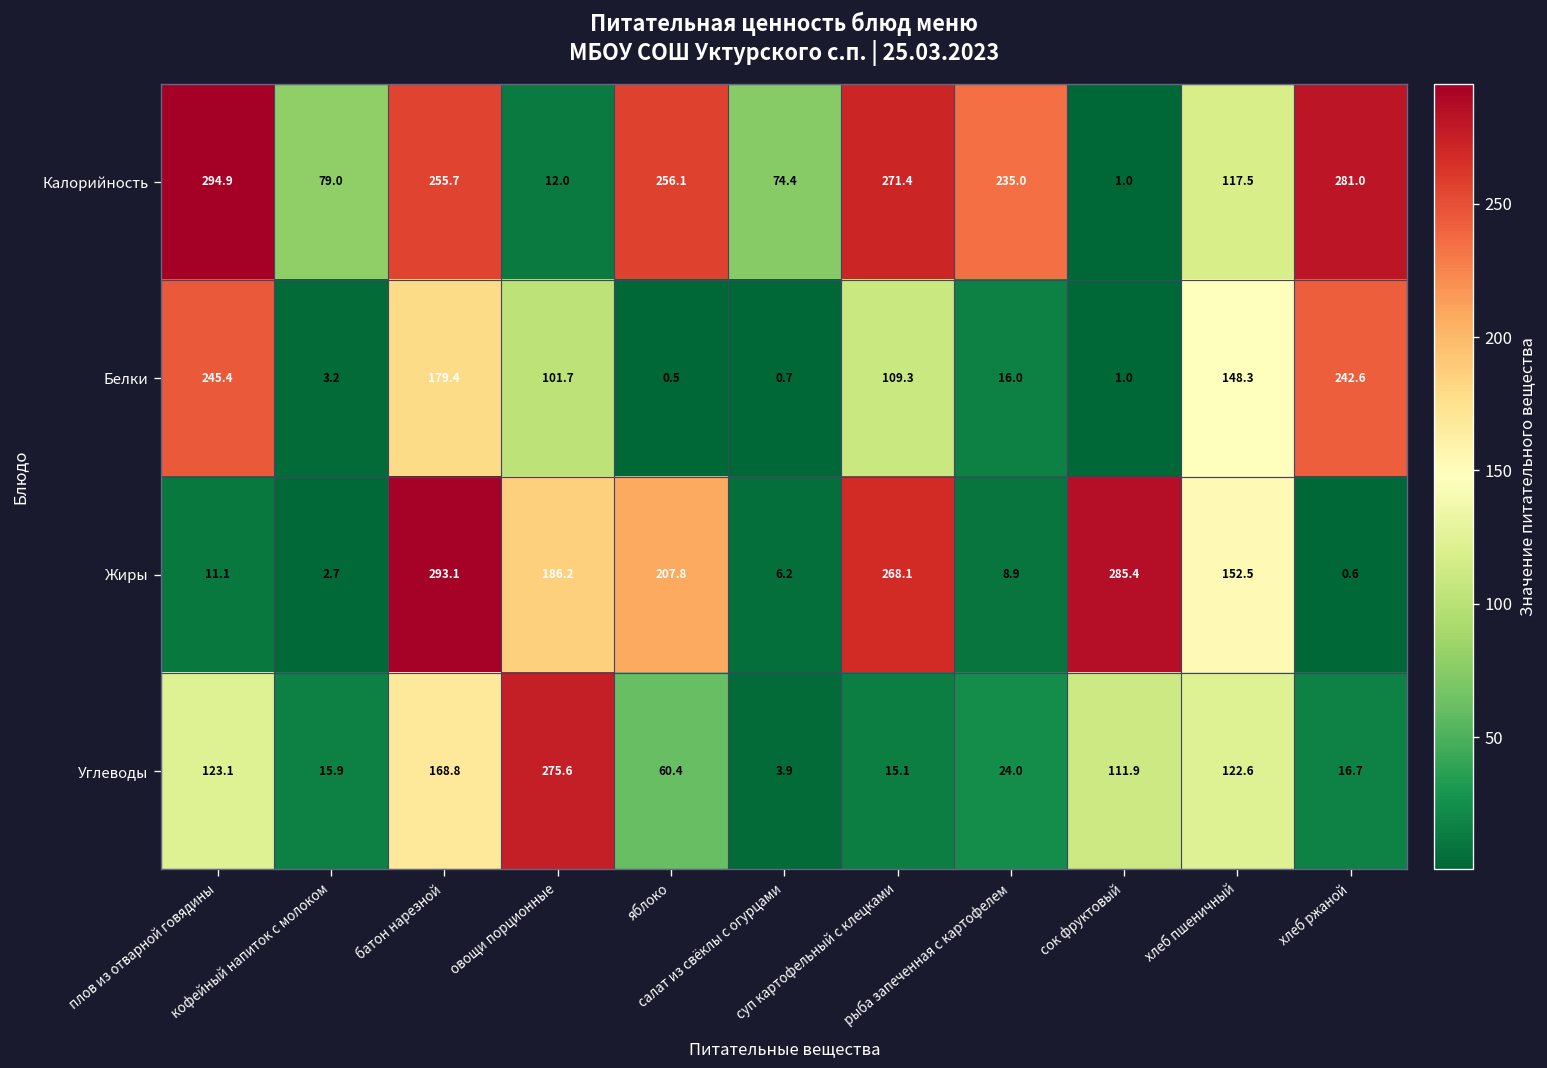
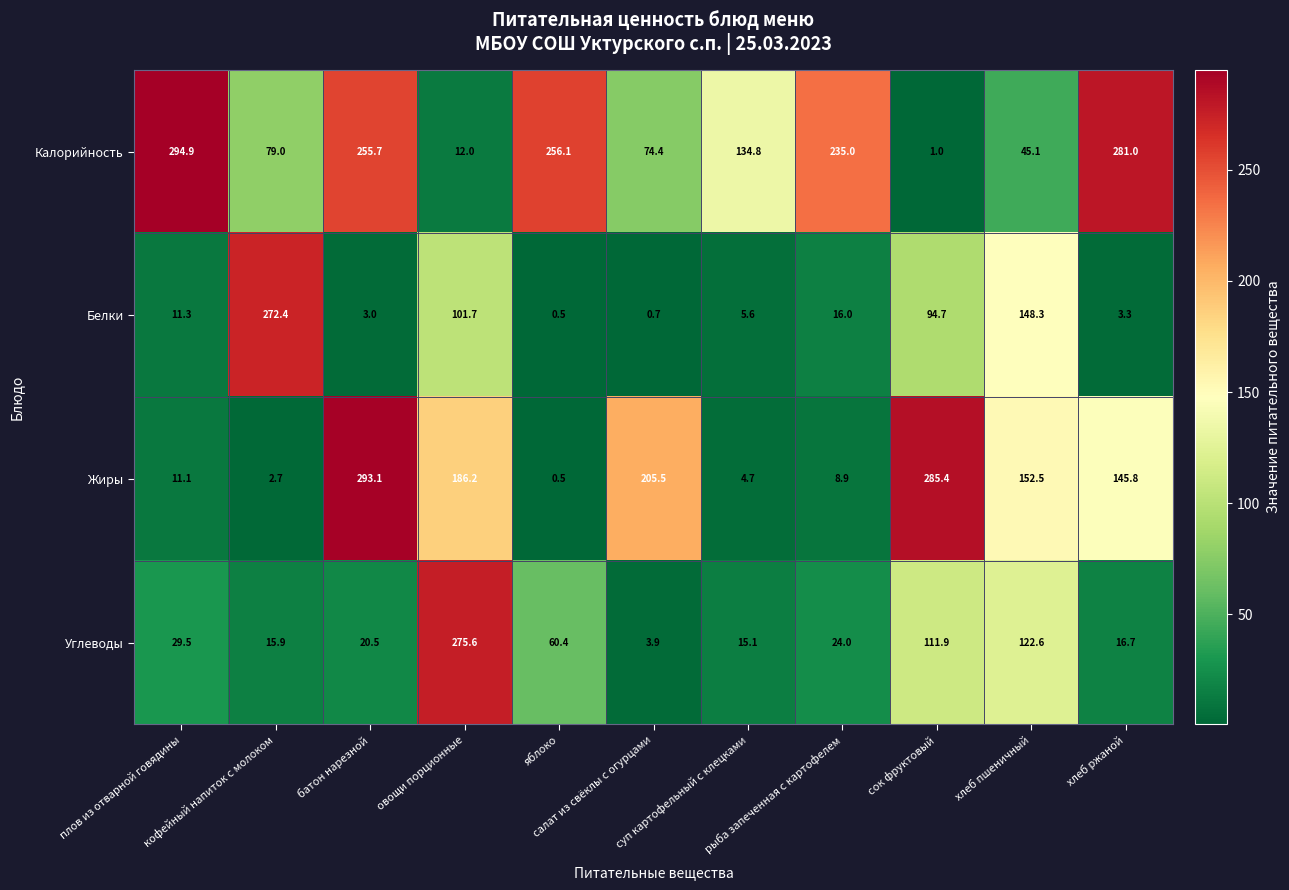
Калорийность, суп картофельный с клецками: 271.4 -> 134.8
Калорийность, хлеб пшеничный: 117.5 -> 45.1
Белки, плов из отварной говядины: 245.4 -> 11.3
Белки, кофейный напиток с молоком: 3.2 -> 272.4
Белки, батон нарезной: 179.4 -> 3.0
Белки, суп картофельный с клецками: 109.3 -> 5.6
Белки, сок фруктовый: 1.0 -> 94.7
Белки, хлеб ржаной: 242.6 -> 3.3
Жиры, яблоко: 207.8 -> 0.5
Жиры, салат из свёклы с огурцами: 6.2 -> 205.5
Жиры, суп картофельный с клецками: 268.1 -> 4.7
Жиры, хлеб ржаной: 0.6 -> 145.8
Углеводы, плов из отварной говядины: 123.1 -> 29.5
Углеводы, батон нарезной: 168.8 -> 20.5
